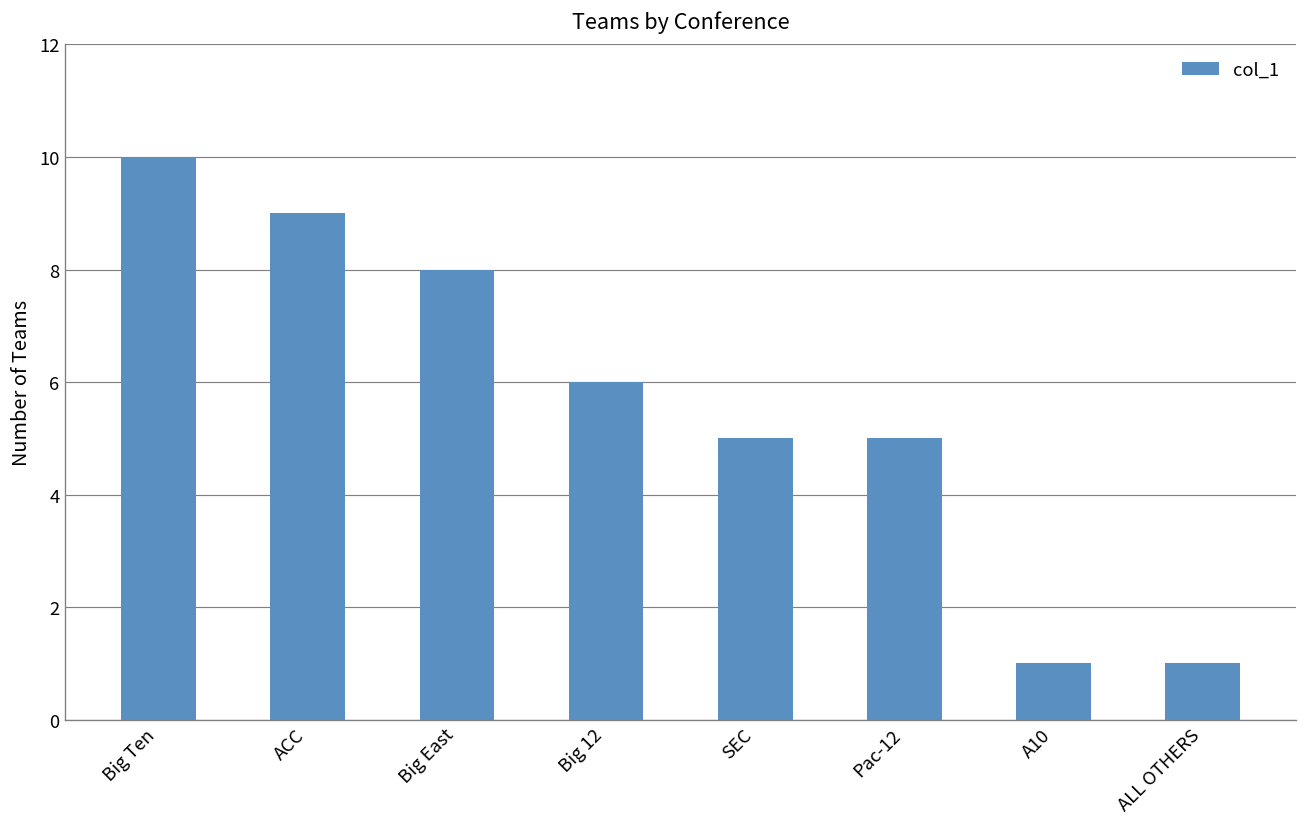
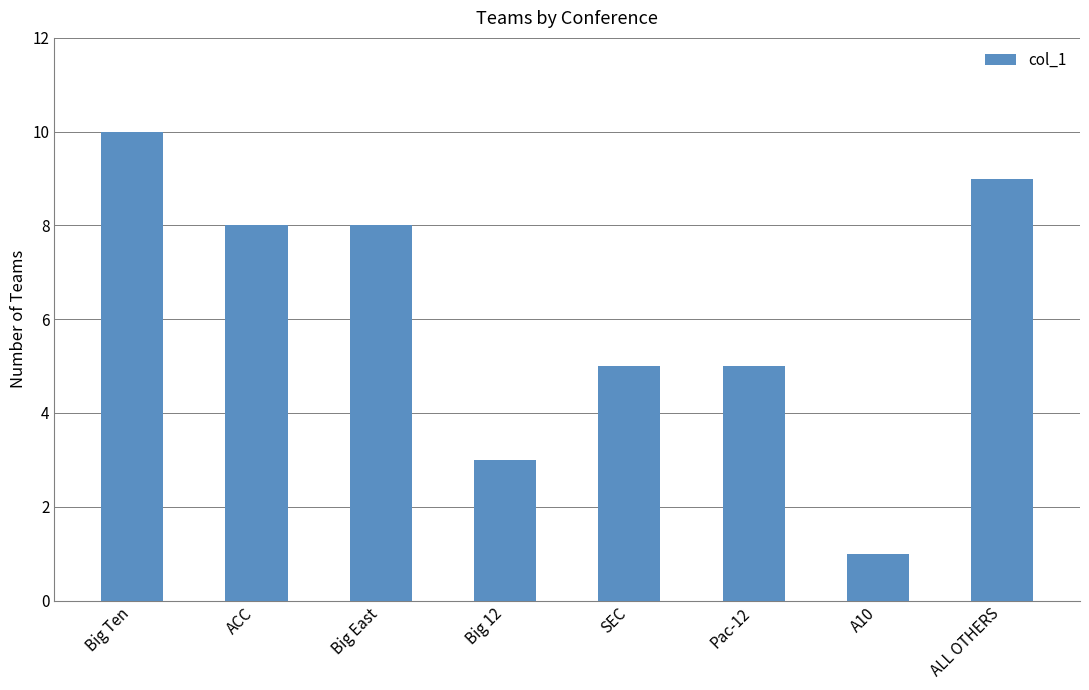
ACC: 9 -> 8
Big 12: 6 -> 3
ALL OTHERS: 1 -> 9
